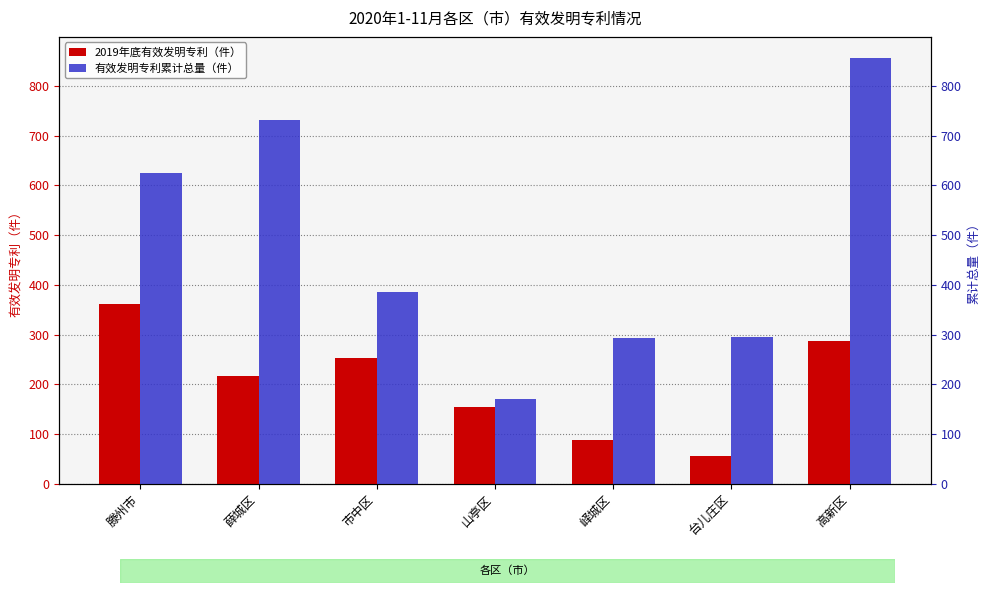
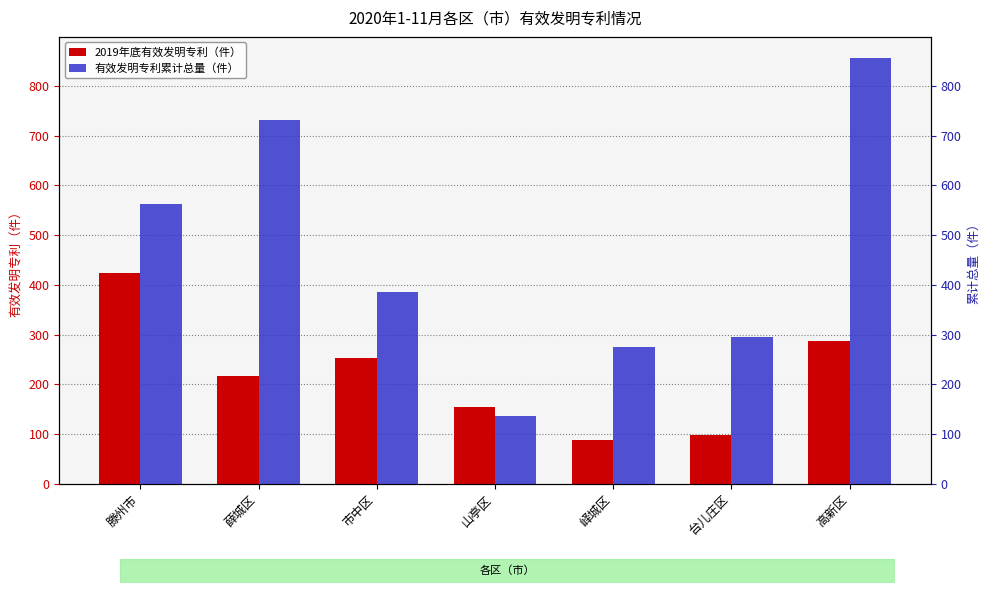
2019年底有效发明专利（件）, 滕州市: 360 -> 420
有效发明专利累计总量（件）, 滕州市: 630 -> 560
有效发明专利累计总量（件）, 山亭区: 170 -> 140
有效发明专利累计总量（件）, 峄城区: 290 -> 280
2019年底有效发明专利（件）, 台儿庄区: 60 -> 100
